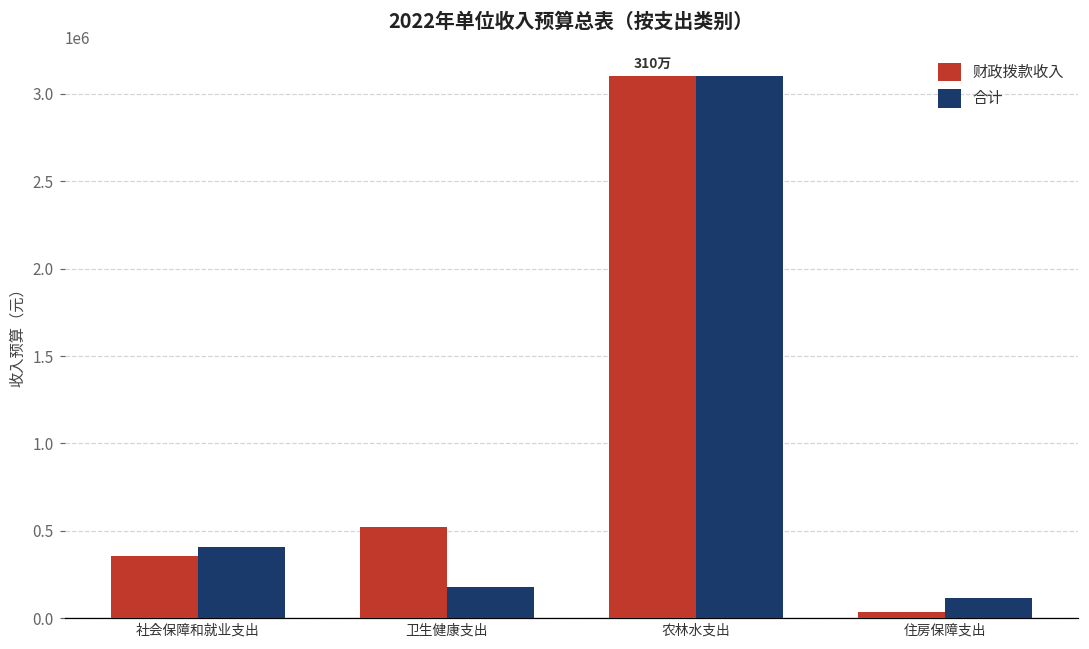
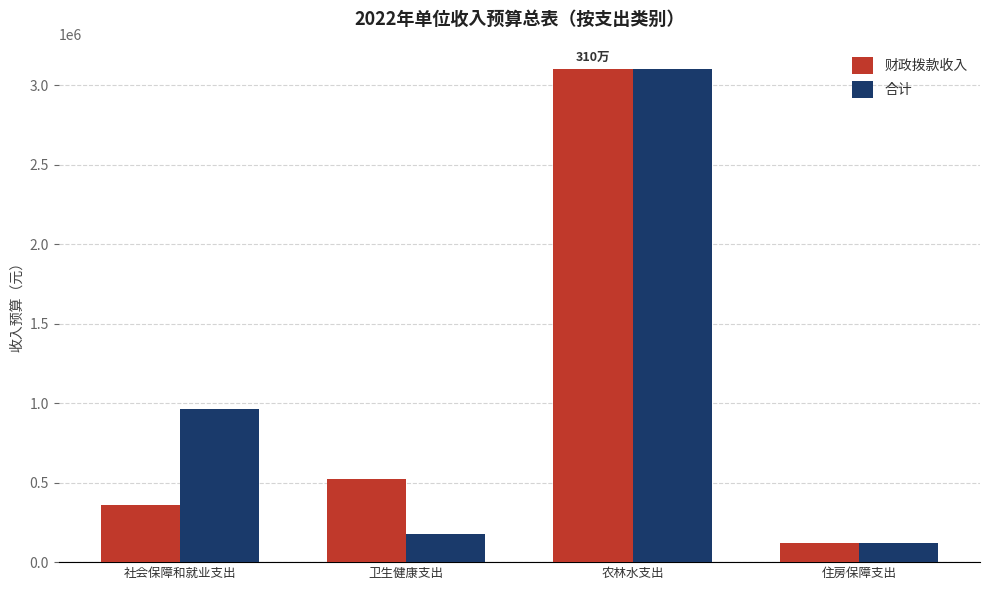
合计, 社会保障和就业支出: 410000 -> 960000
财政拨款收入, 住房保障支出: 40000 -> 120000
